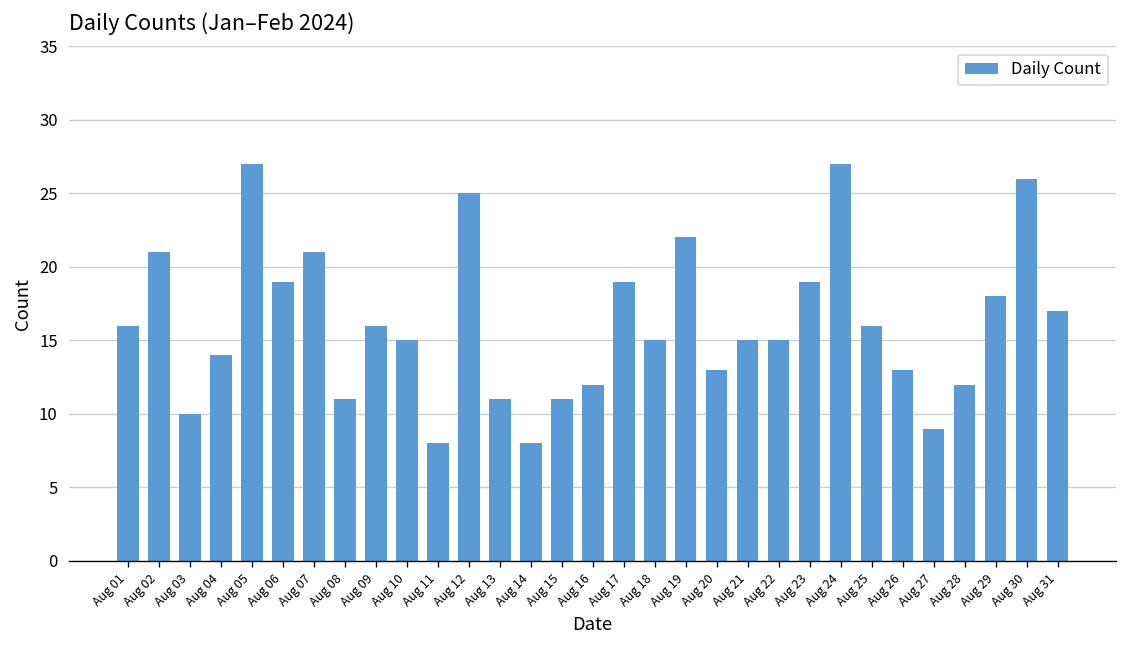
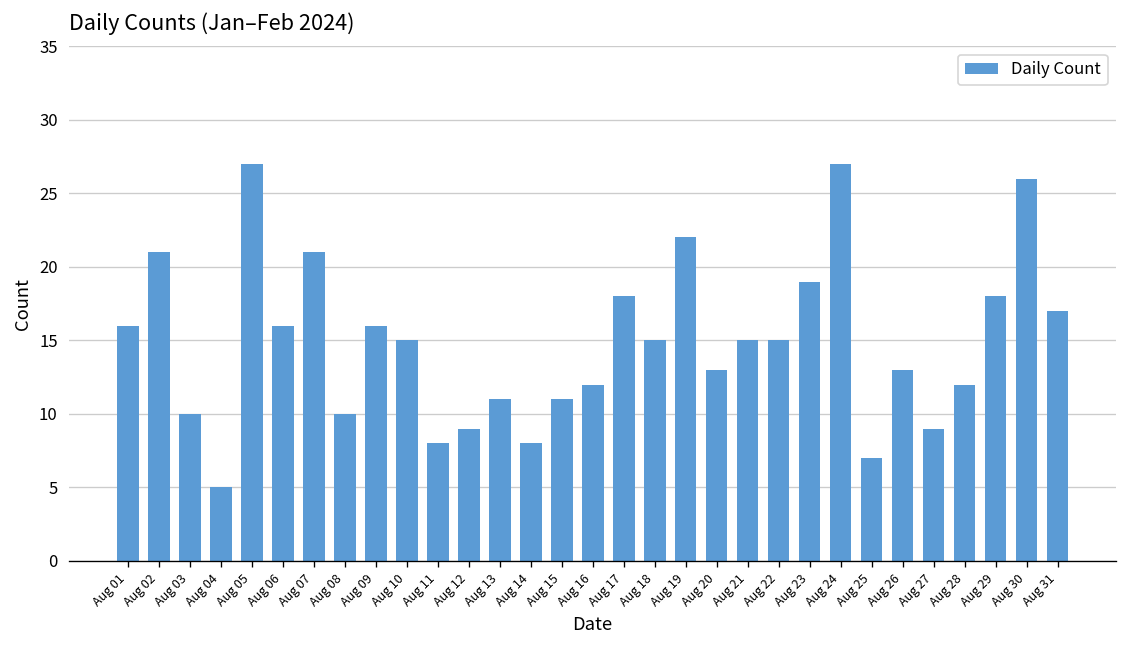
Aug 04: 14 -> 5
Aug 06: 19 -> 16
Aug 08: 11 -> 10
Aug 12: 25 -> 9
Aug 17: 19 -> 18
Aug 25: 16 -> 7
